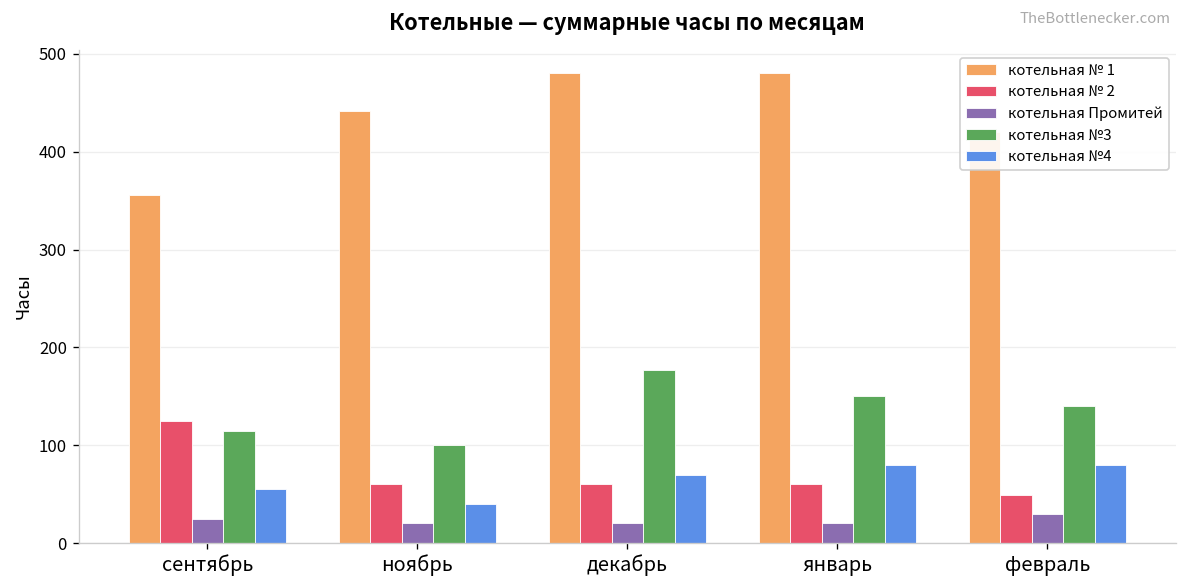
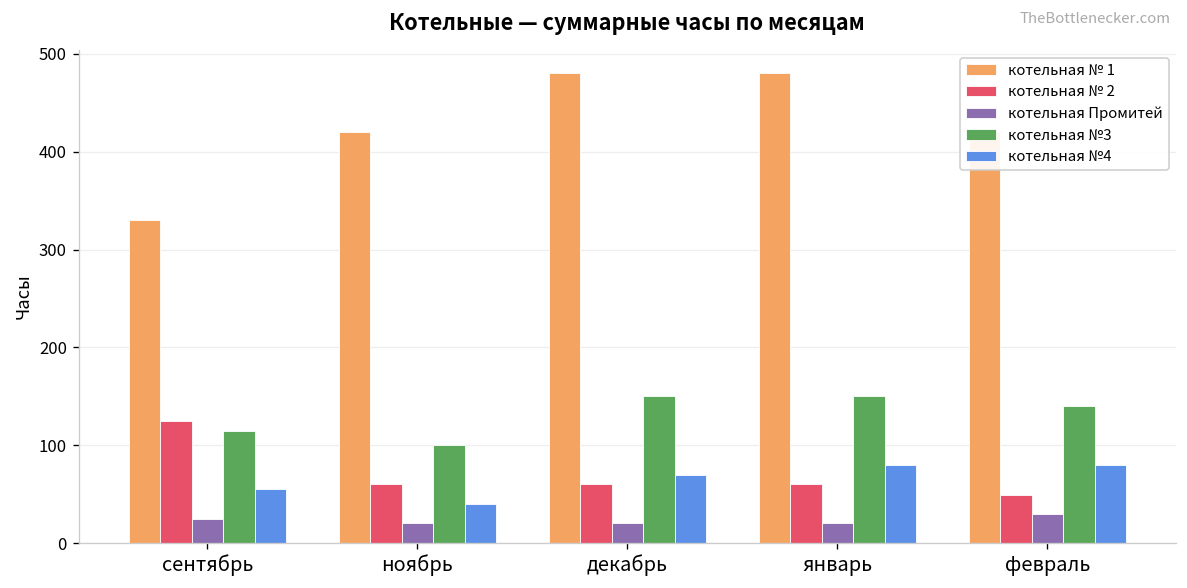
котельная № 1, сентябрь: 360 -> 330
котельная № 1, ноябрь: 440 -> 420
котельная №3, декабрь: 180 -> 150
